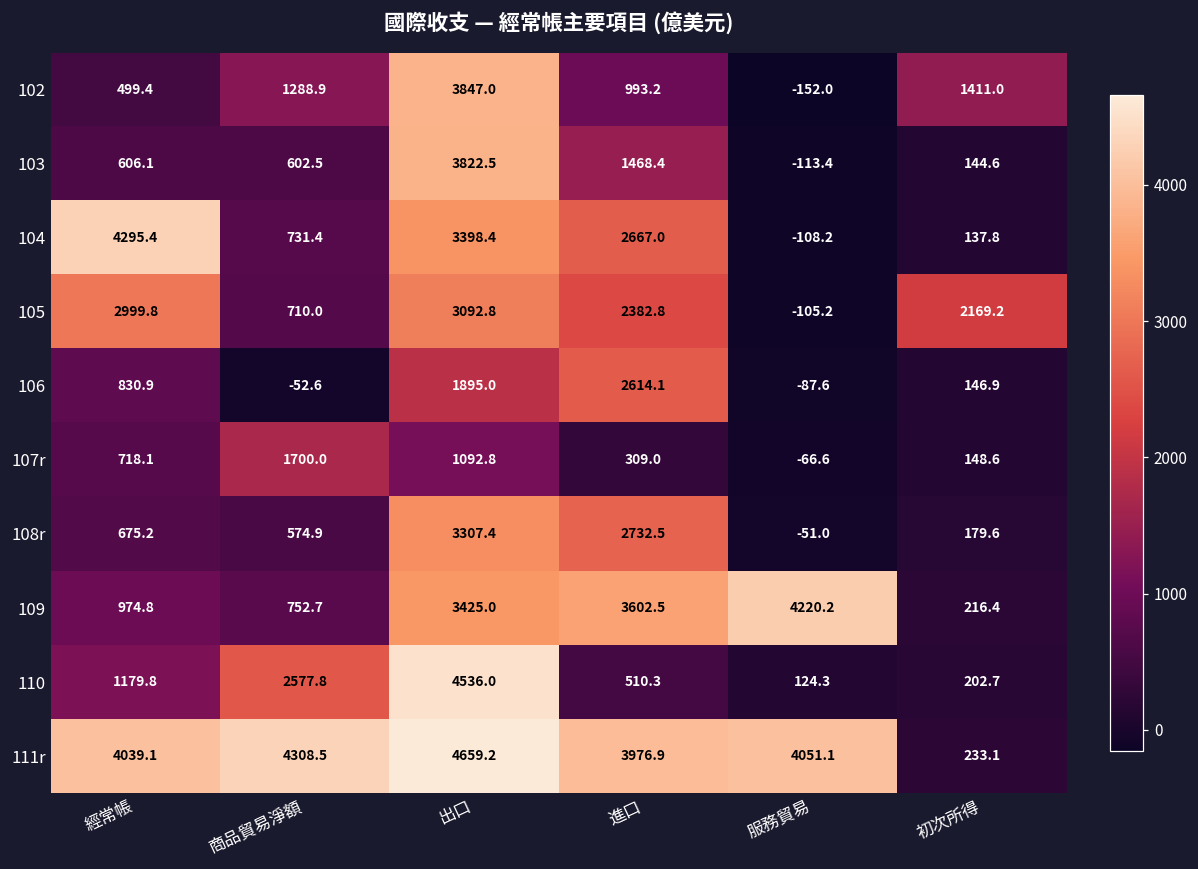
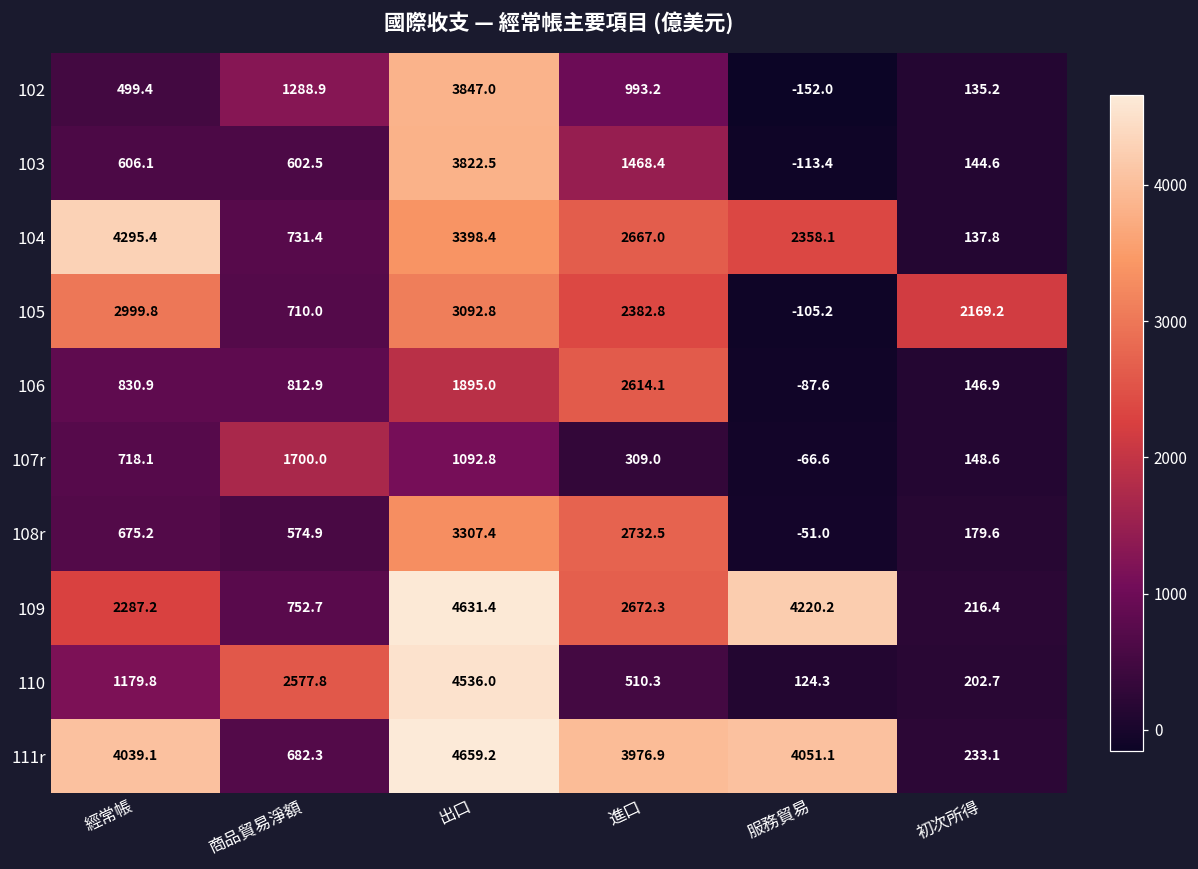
102, 初次所得: 1411.0 -> 135.2
104, 服務貿易: -108.2 -> 2358.1
106, 商品貿易淨額: -52.6 -> 812.9
109, 經常帳: 974.8 -> 2287.2
109, 出口: 3425.0 -> 4631.4
109, 進口: 3602.5 -> 2672.3
111r, 商品貿易淨額: 4308.5 -> 682.3
